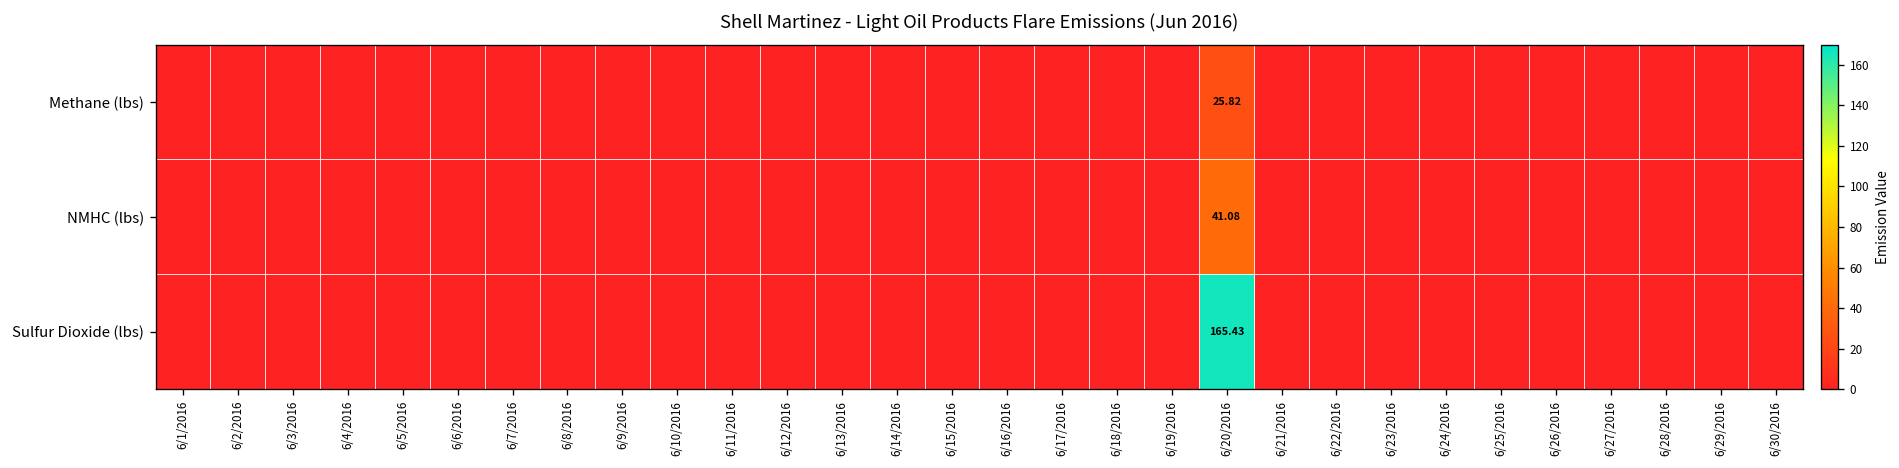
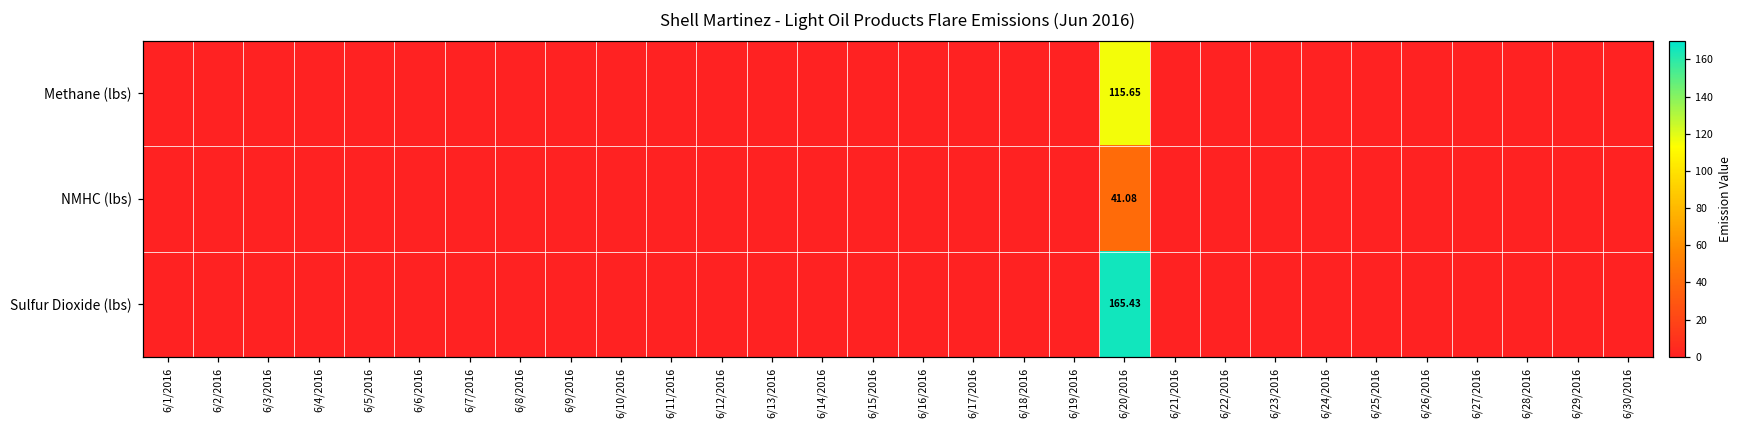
Methane (lbs), 6/20/2016: 25.82 -> 115.65
